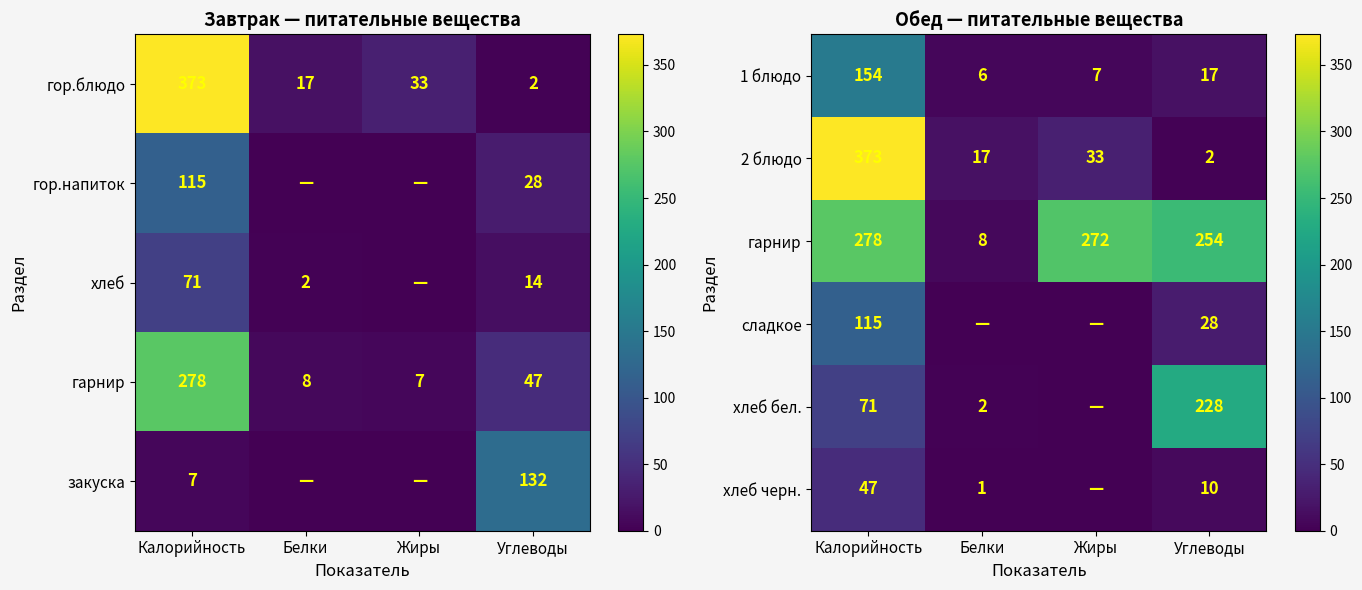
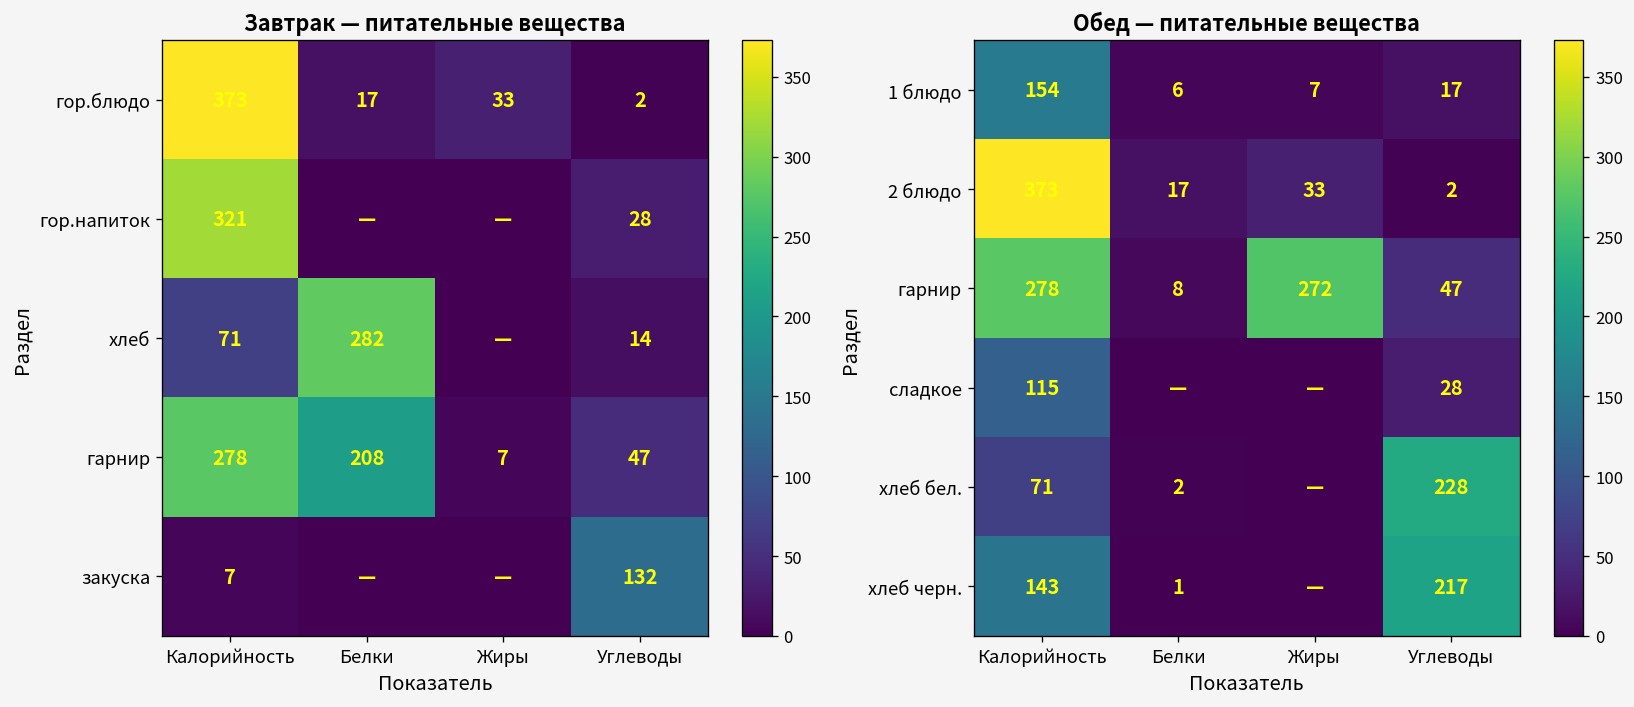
Завтрак — питательные вещества, гор.напиток, Калорийность: 115 -> 321
Завтрак — питательные вещества, хлеб, Белки: 2 -> 282
Завтрак — питательные вещества, гарнир, Белки: 8 -> 208
Обед — питательные вещества, гарнир, Углеводы: 254 -> 47
Обед — питательные вещества, хлеб черн., Калорийность: 47 -> 143
Обед — питательные вещества, хлеб черн., Углеводы: 10 -> 217
